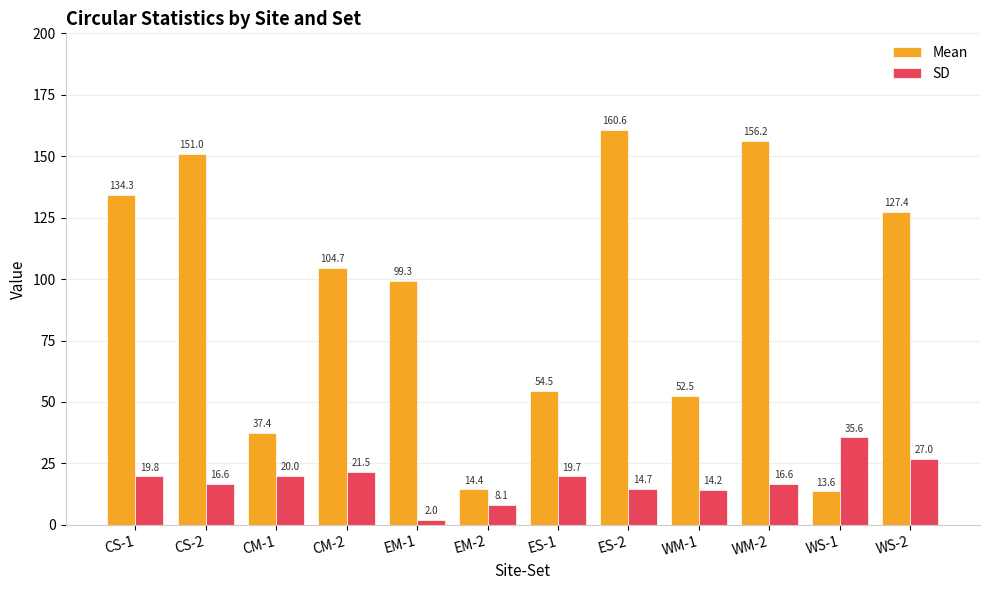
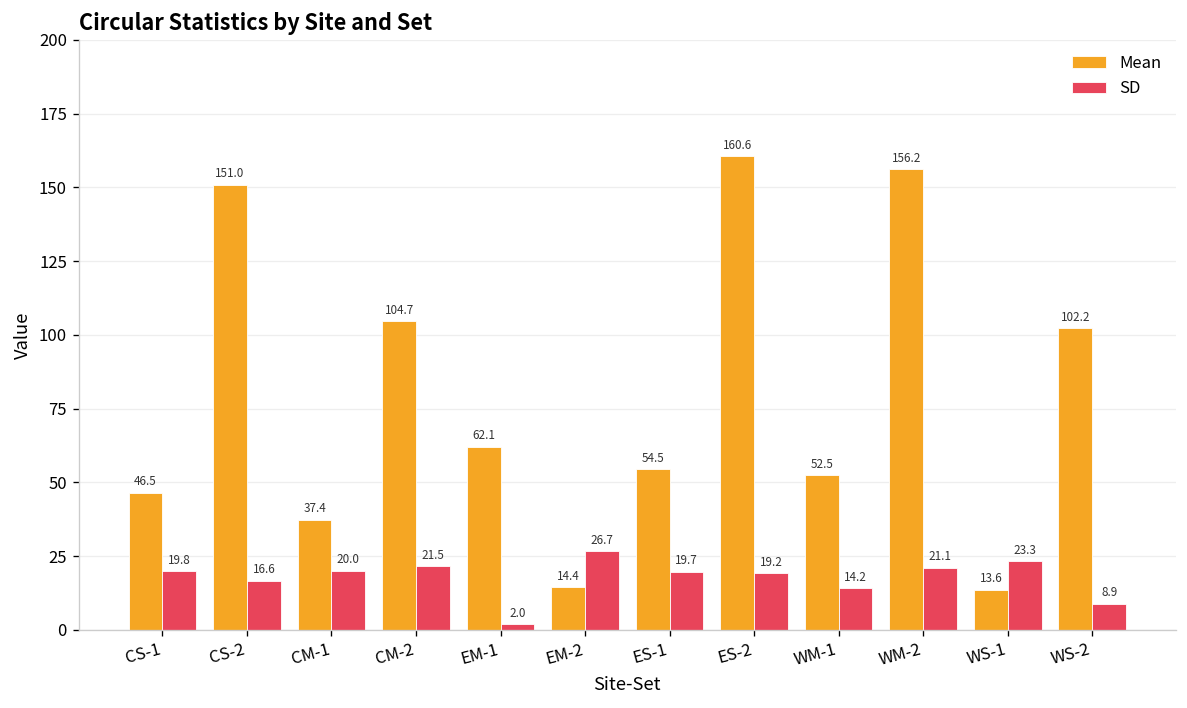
Mean, CS-1: 134.3 -> 46.5
Mean, EM-1: 99.3 -> 62.1
SD, EM-2: 8.1 -> 26.7
SD, ES-2: 14.7 -> 19.2
SD, WM-2: 16.6 -> 21.1
SD, WS-1: 35.6 -> 23.3
Mean, WS-2: 127.4 -> 102.2
SD, WS-2: 27.0 -> 8.9
